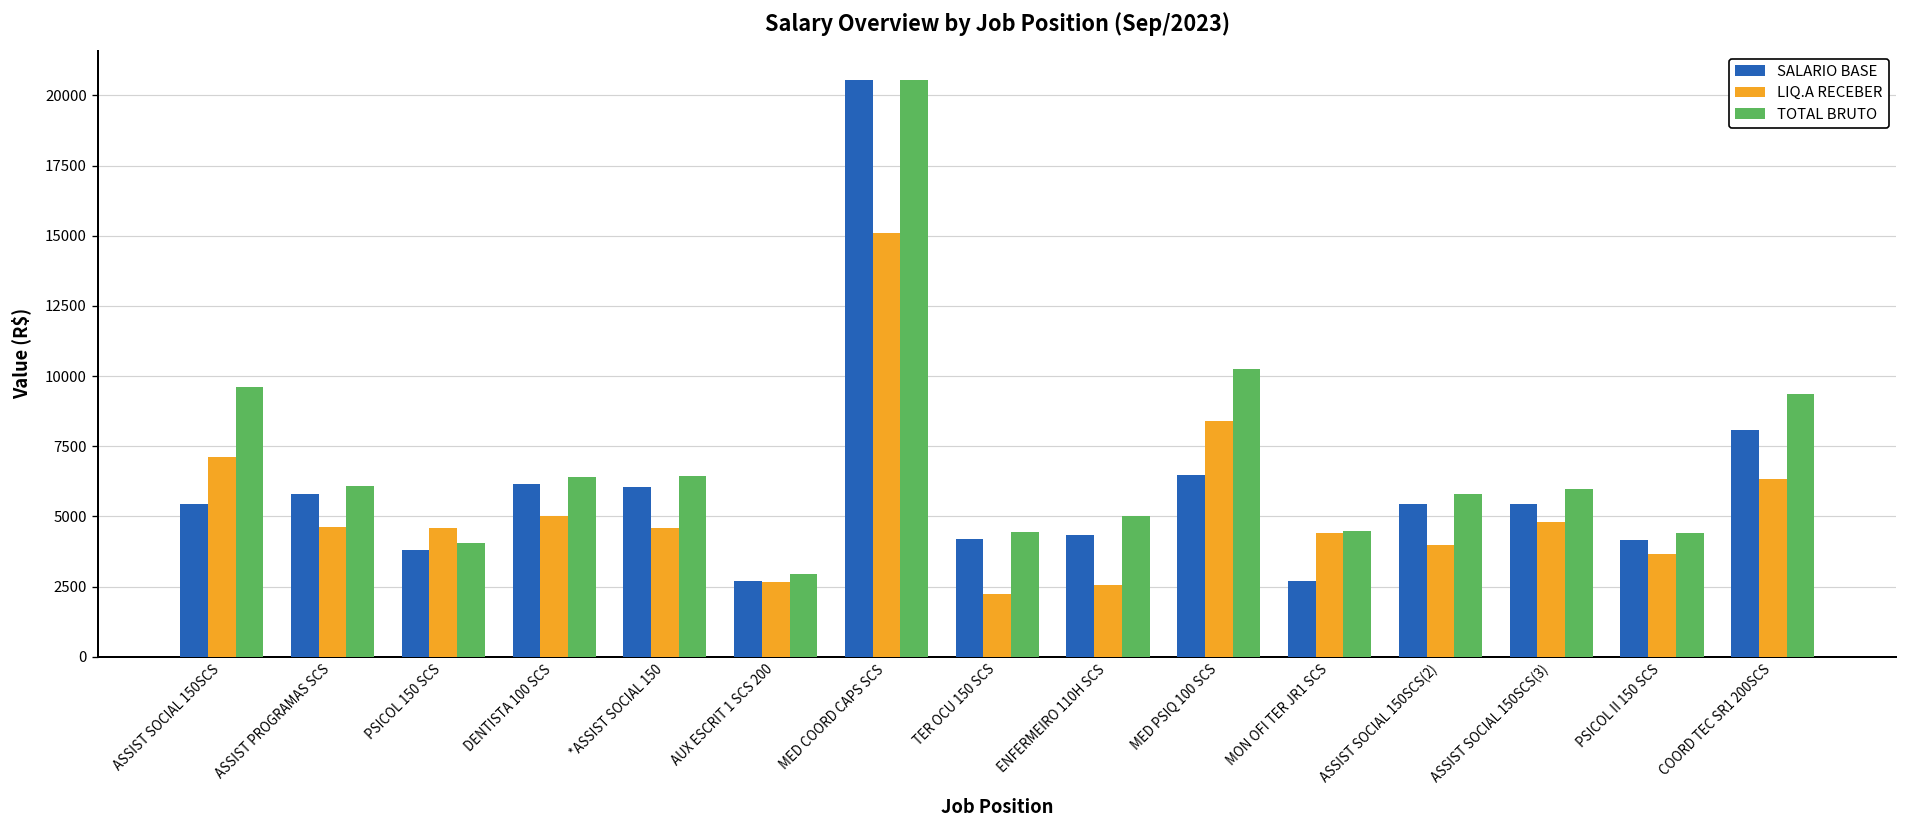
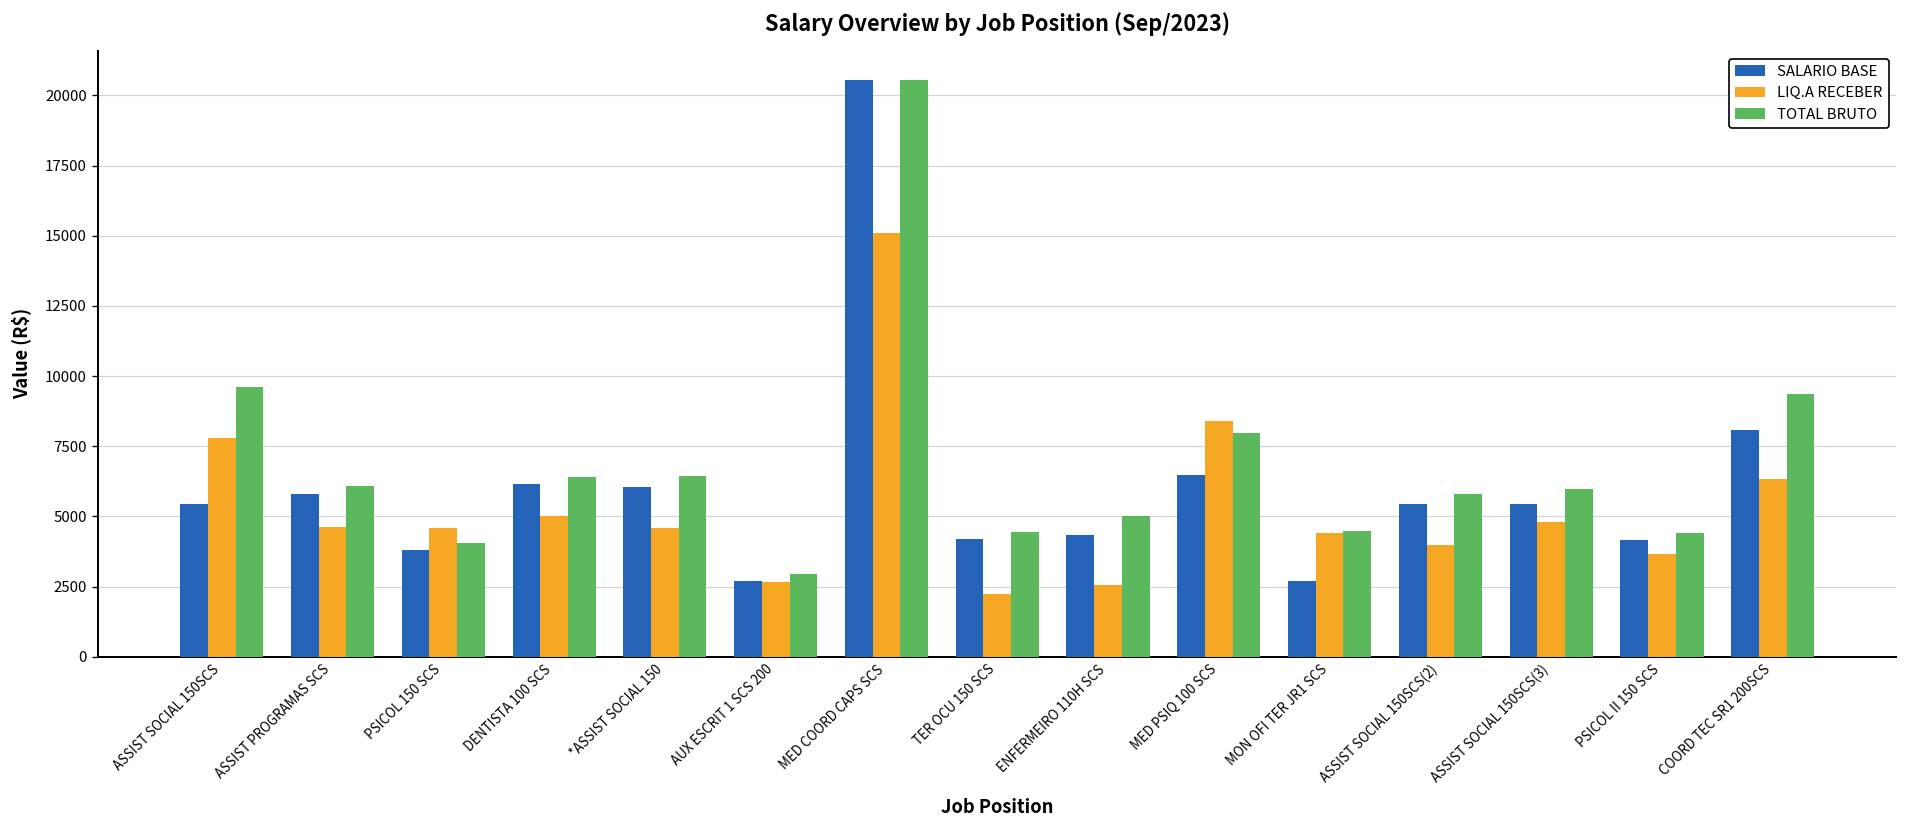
LIQ.A RECEBER, ASSIST SOCIAL 150SCS: 7100 -> 7800
TOTAL BRUTO, MED PSIQ 100 SCS: 10200 -> 8000
